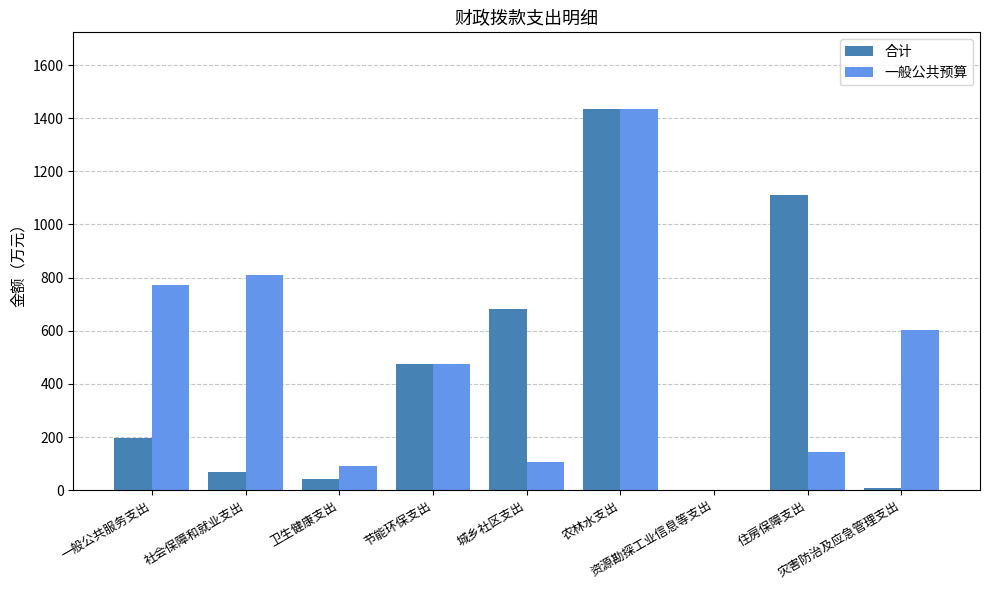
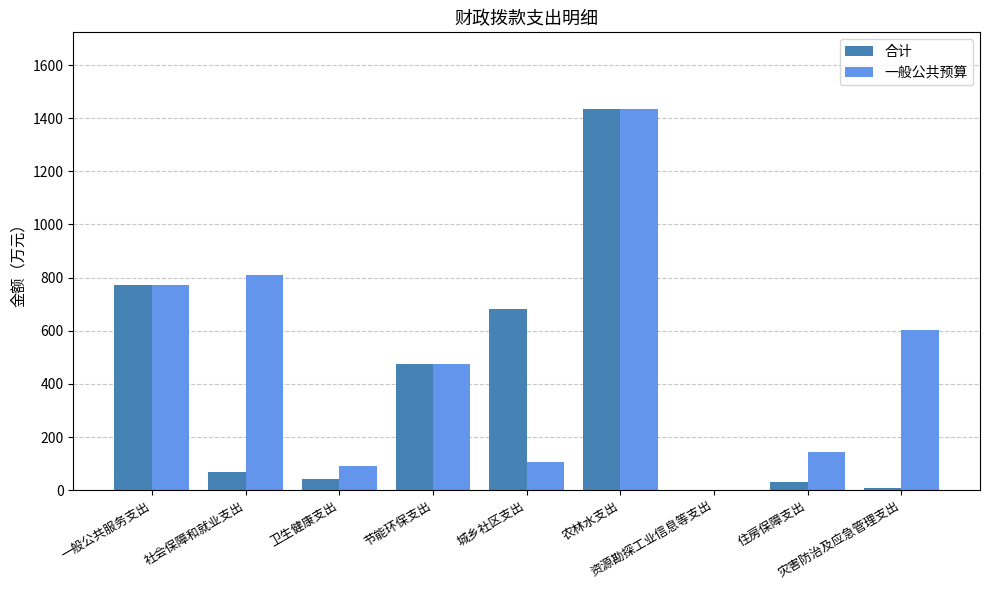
合计, 一般公共服务支出: 200 -> 770
合计, 住房保障支出: 1110 -> 30
